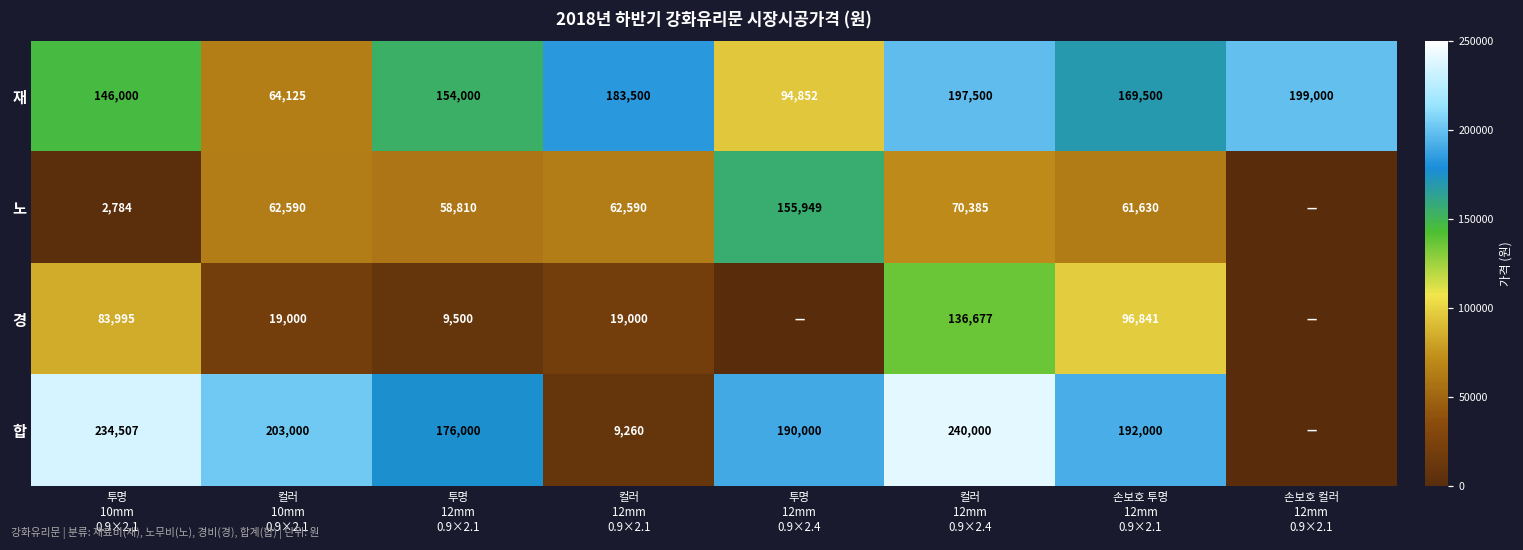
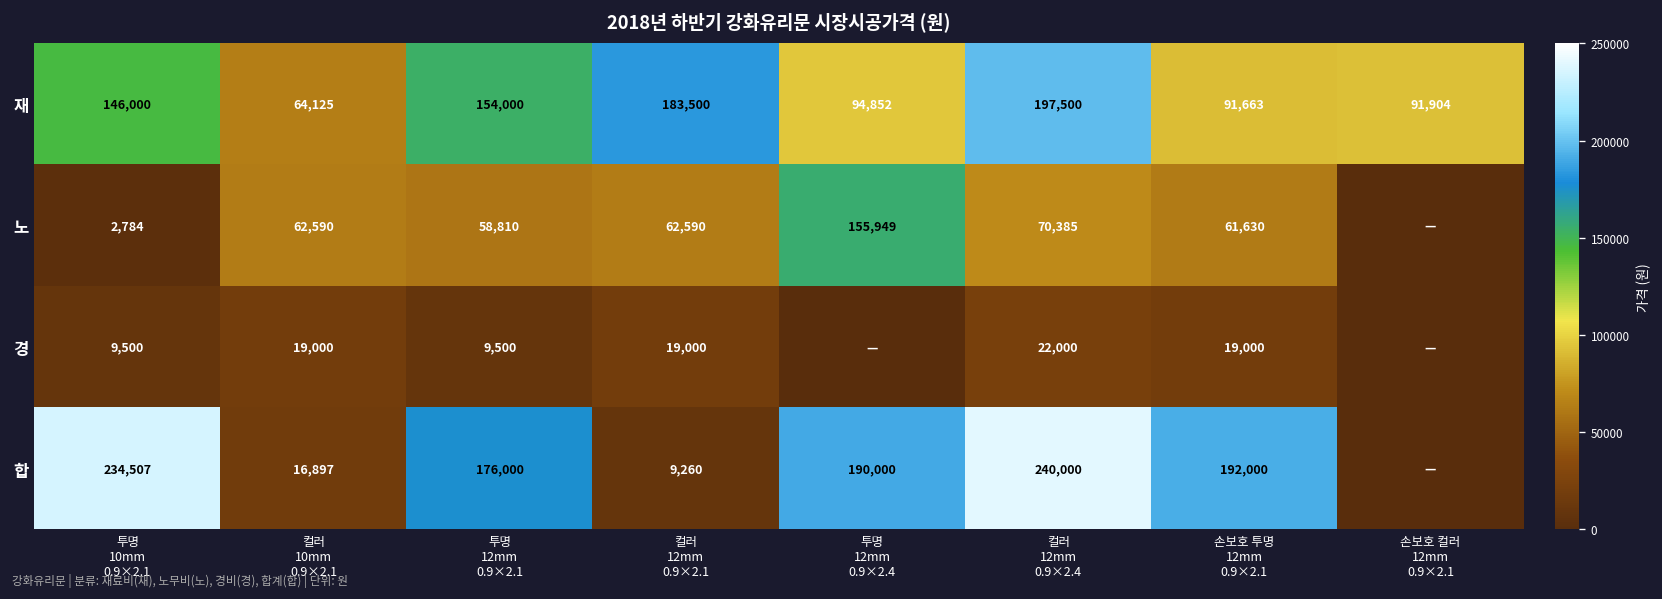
재, 손보호 투명 12mm 0.9×2.1: 169,500 -> 91,663
재, 손보호 컬러 12mm 0.9×2.1: 199,000 -> 91,904
경, 투명 10mm 0.9×2.1: 83,995 -> 9,500
경, 컬러 12mm 0.9×2.4: 136,677 -> 22,000
경, 손보호 투명 12mm 0.9×2.1: 96,841 -> 19,000
합, 컬러 10mm 0.9×2.1: 203,000 -> 16,897
